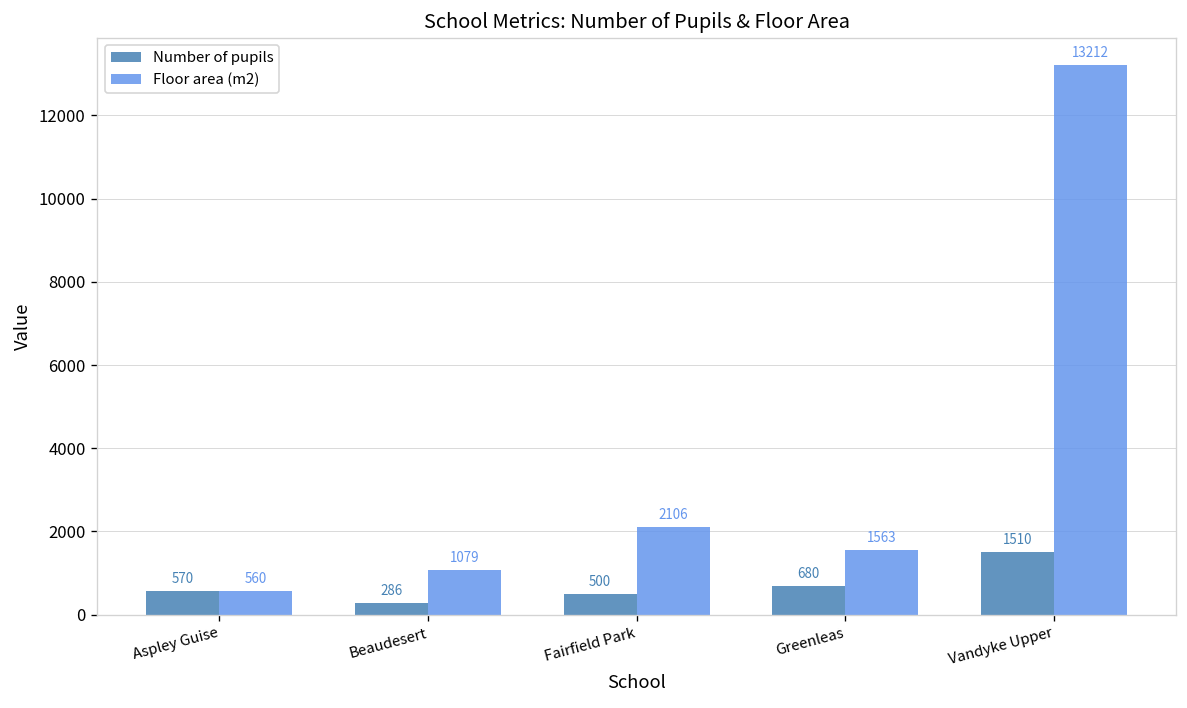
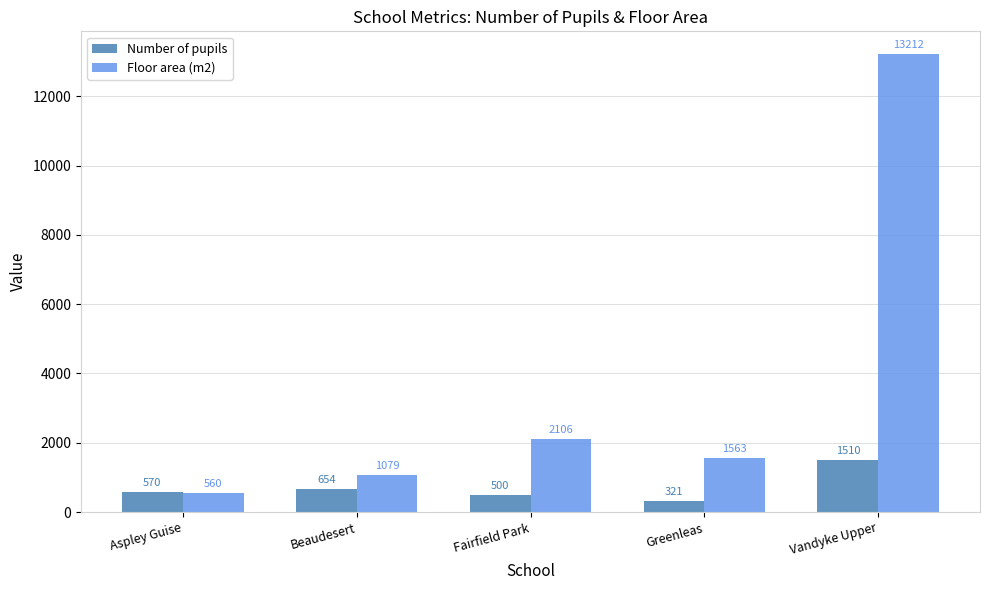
Number of pupils, Beaudesert: 286 -> 654
Number of pupils, Greenleas: 680 -> 321
